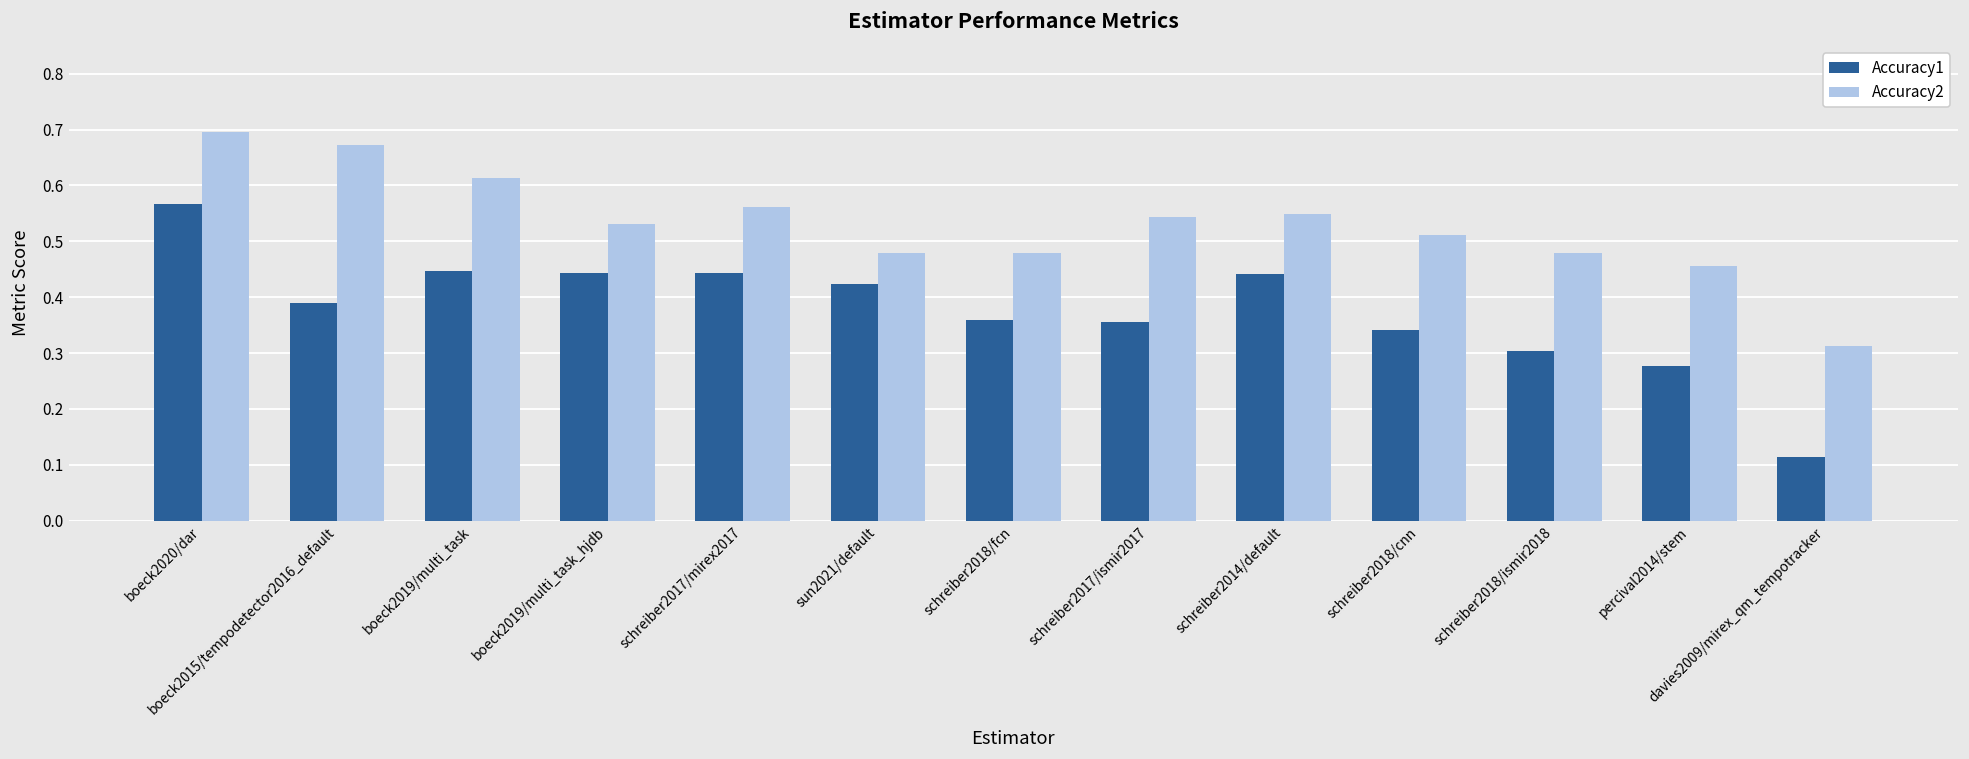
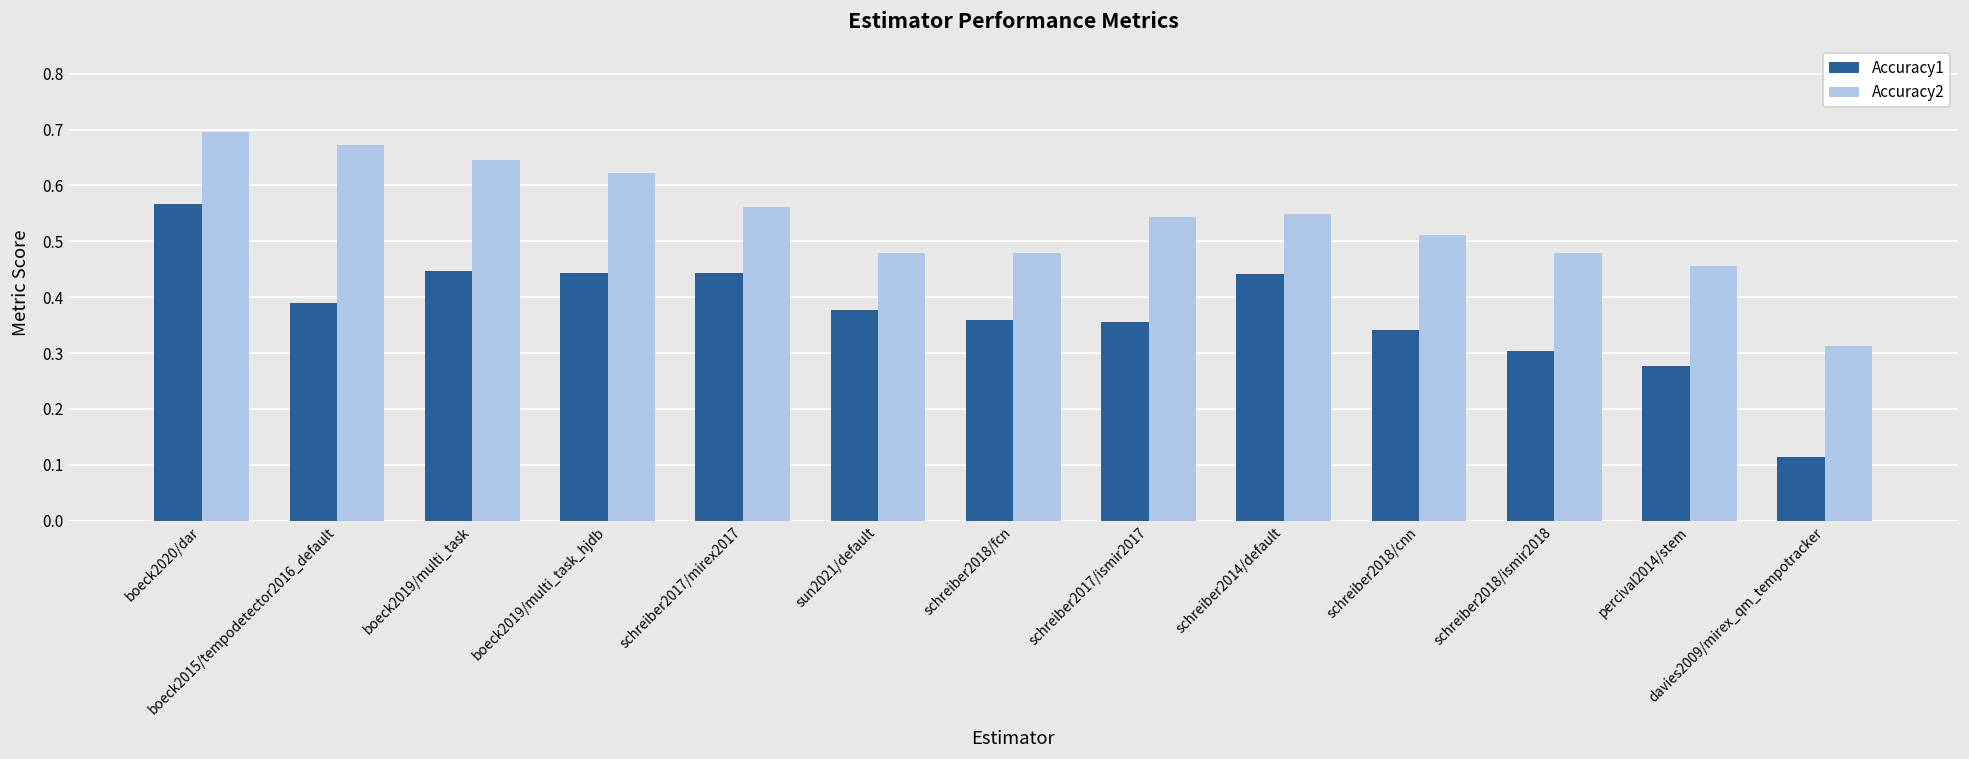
Accuracy2, boeck2019/multi_task: 0.61 -> 0.65
Accuracy2, boeck2019/multi_task_hjdb: 0.53 -> 0.62
Accuracy1, sun2021/default: 0.42 -> 0.38
